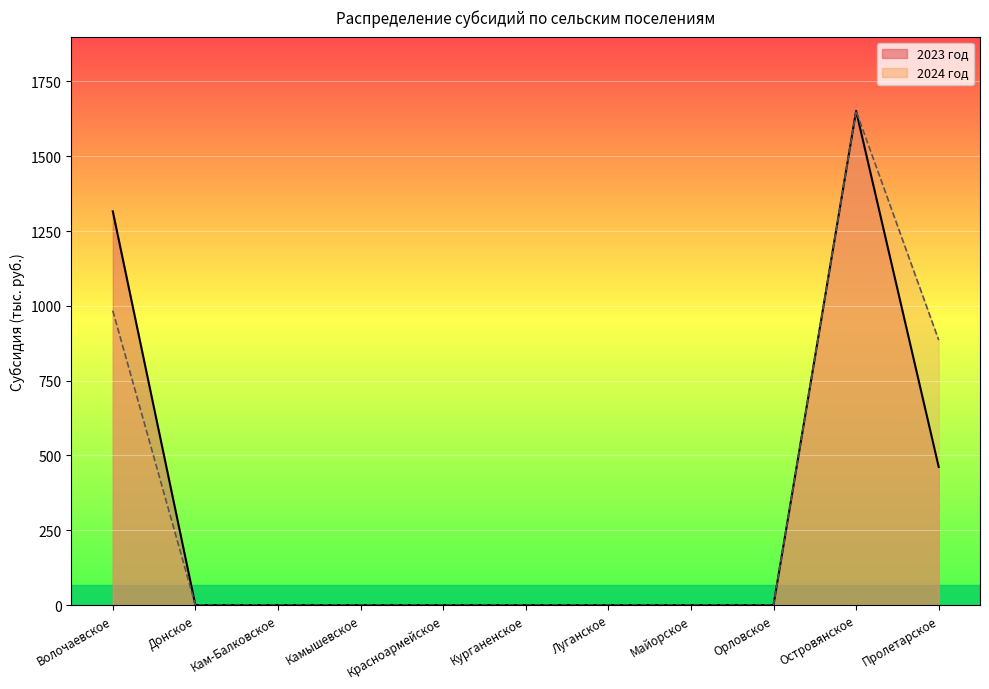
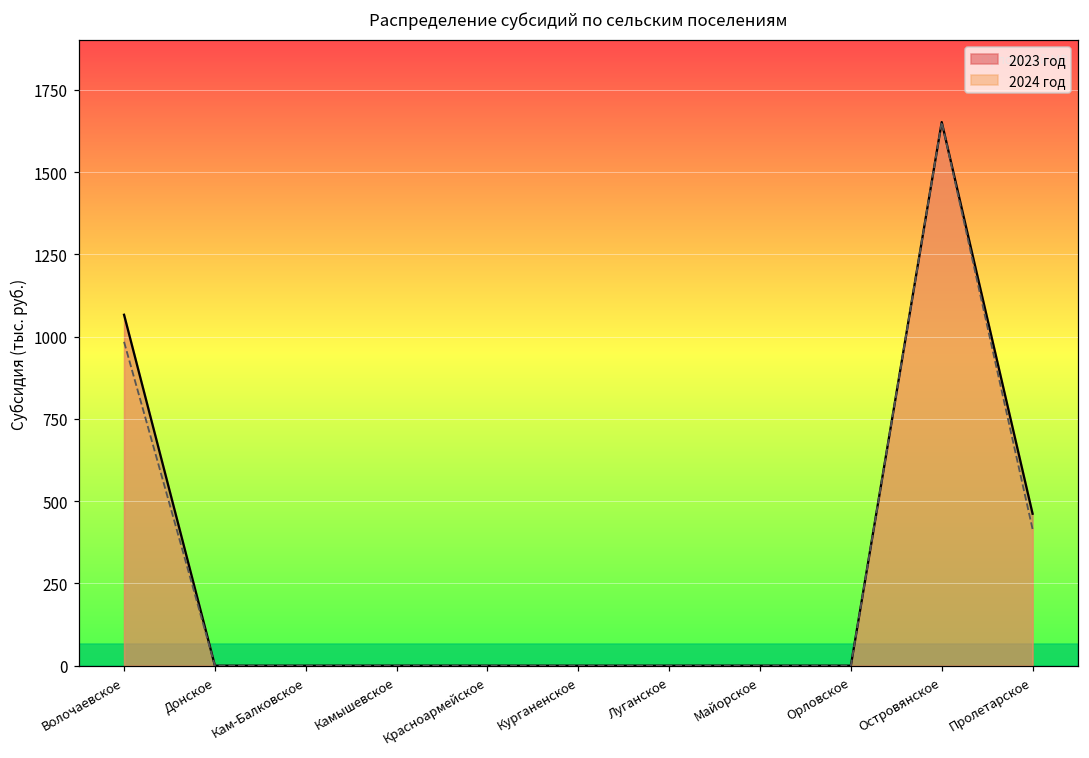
2023 год, Волочаевское: 1320 -> 1070
2024 год, Пролетарское: 890 -> 420
